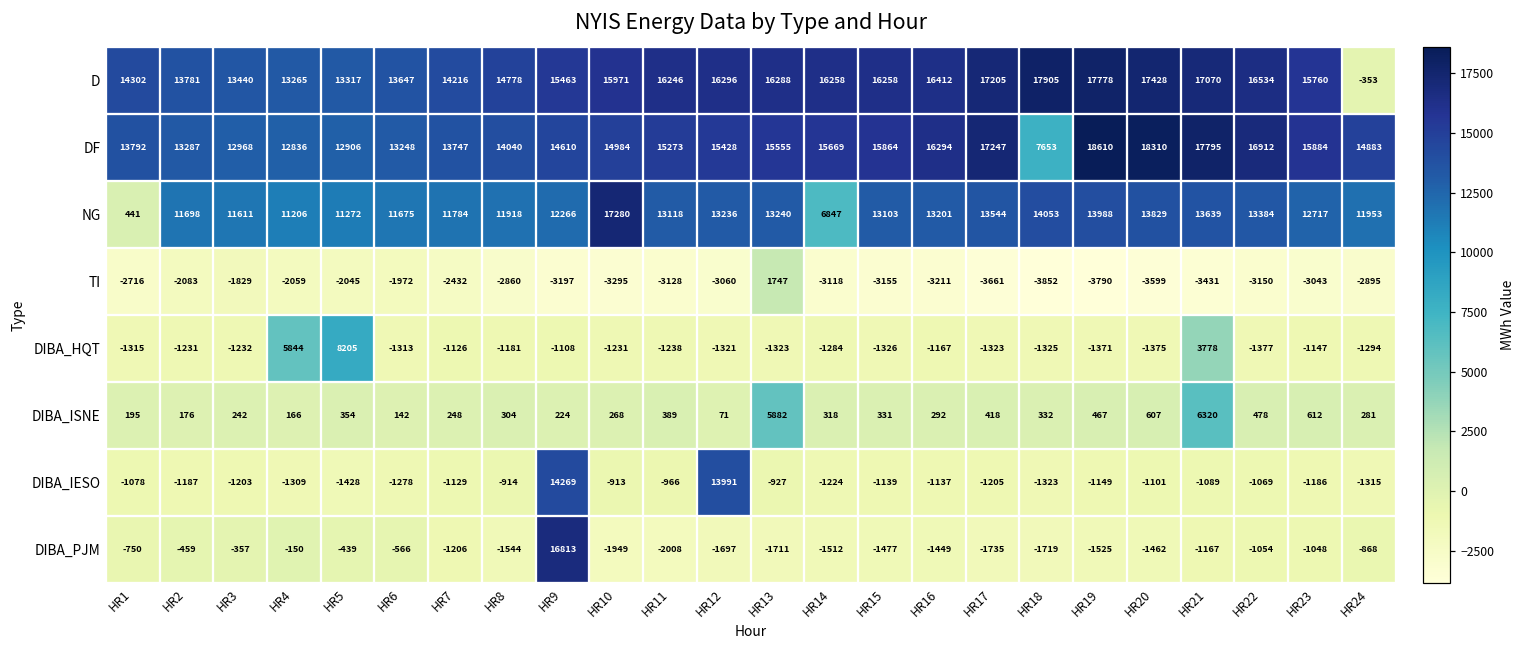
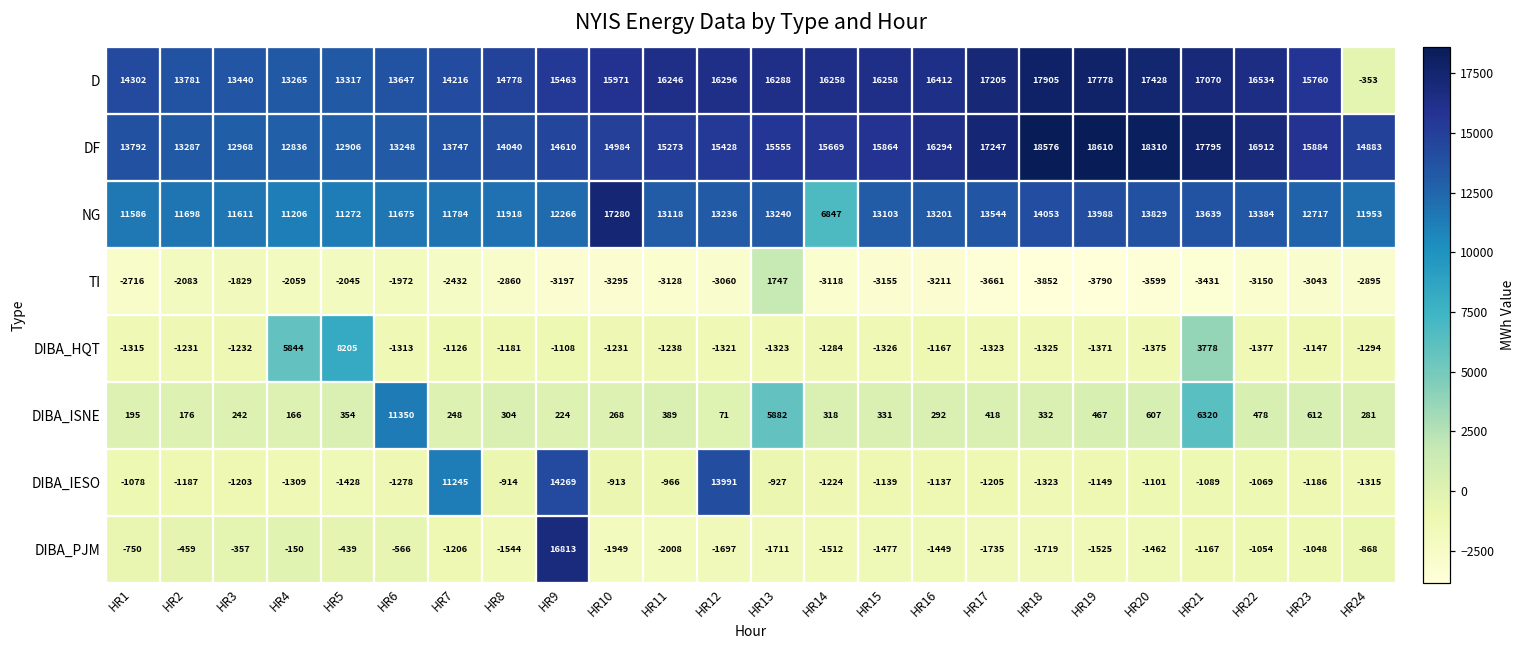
DF, HR18: 7653 -> 18576
NG, HR1: 441 -> 11586
DIBA_ISNE, HR6: 142 -> 11350
DIBA_IESO, HR7: -1129 -> 11245
